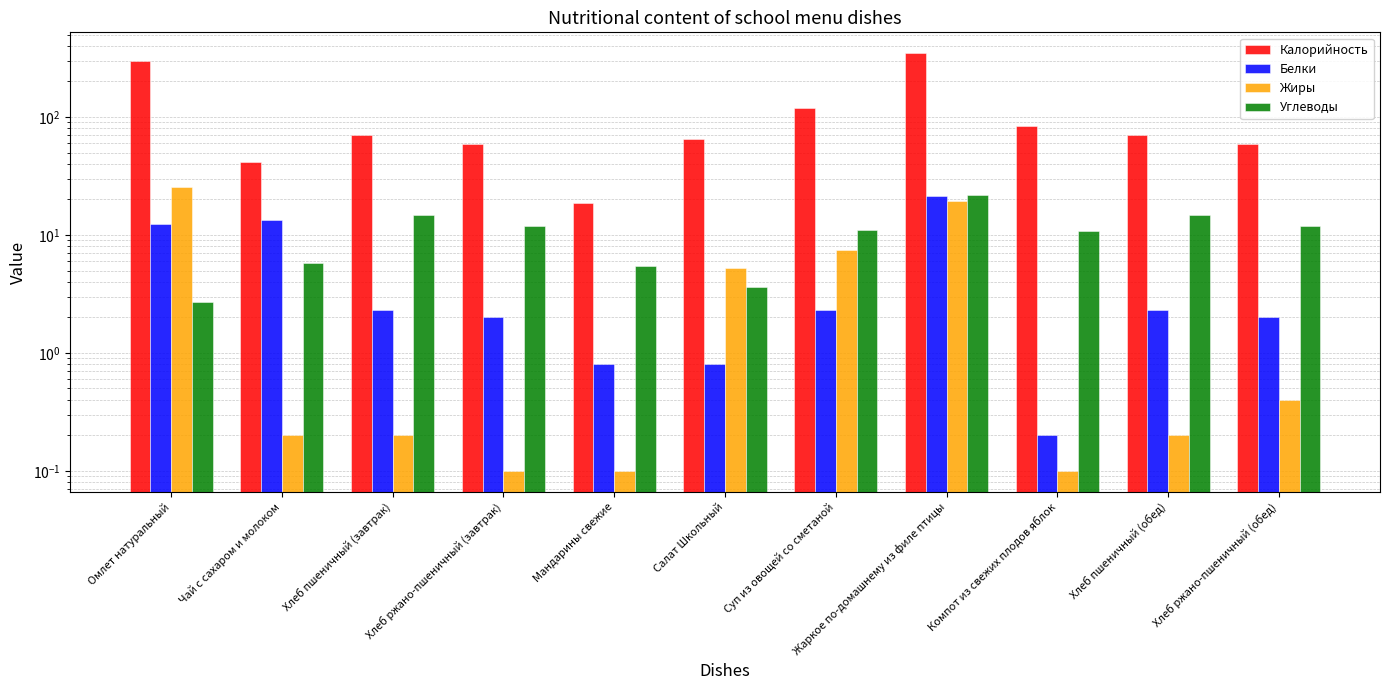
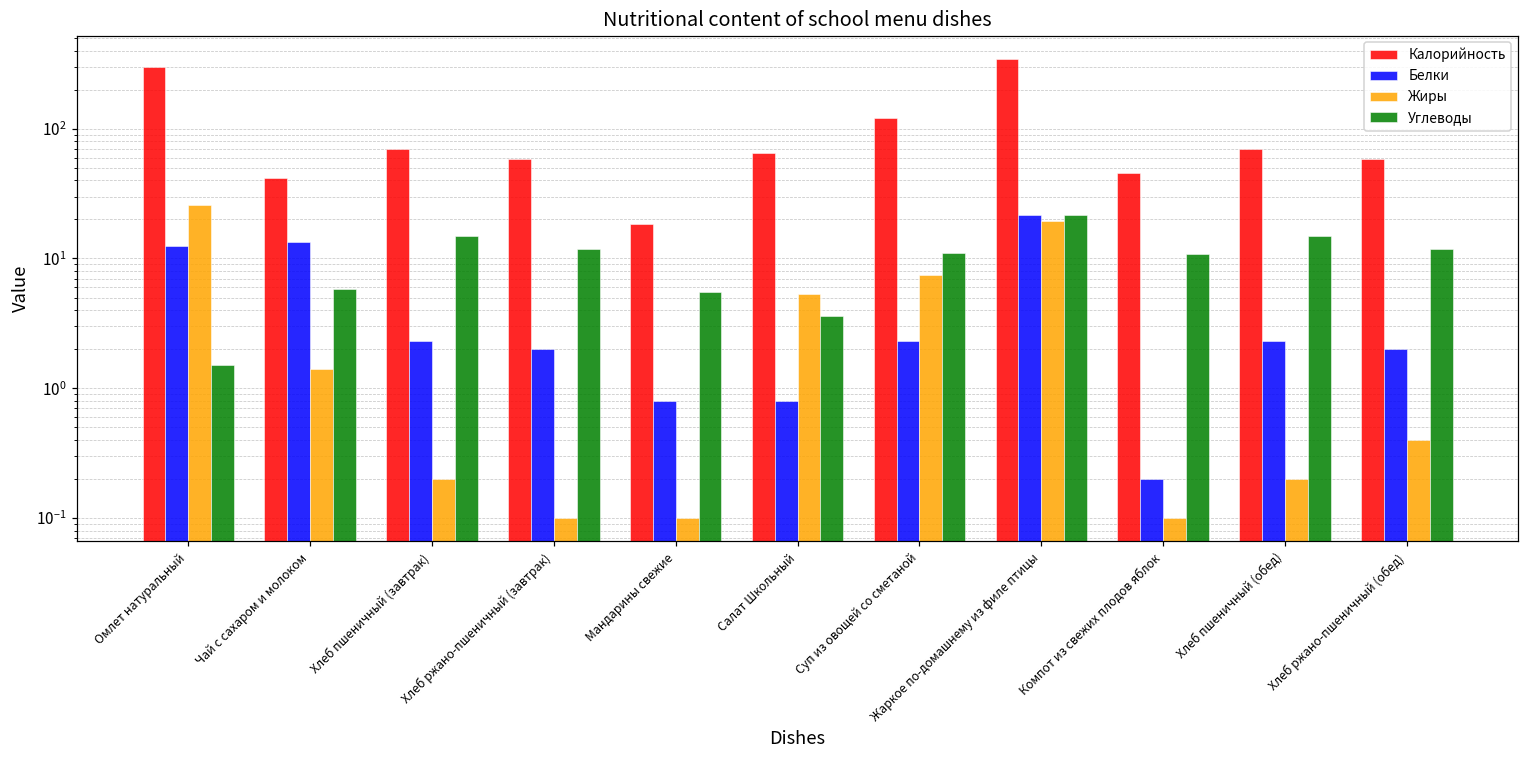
Углеводы, Омлет натуральный: 2.7 -> 1.5
Жиры, Чай с сахаром и молоком: 0.2 -> 1.4
Калорийность, Компот из свежих плодов яблок: 80 -> 45
